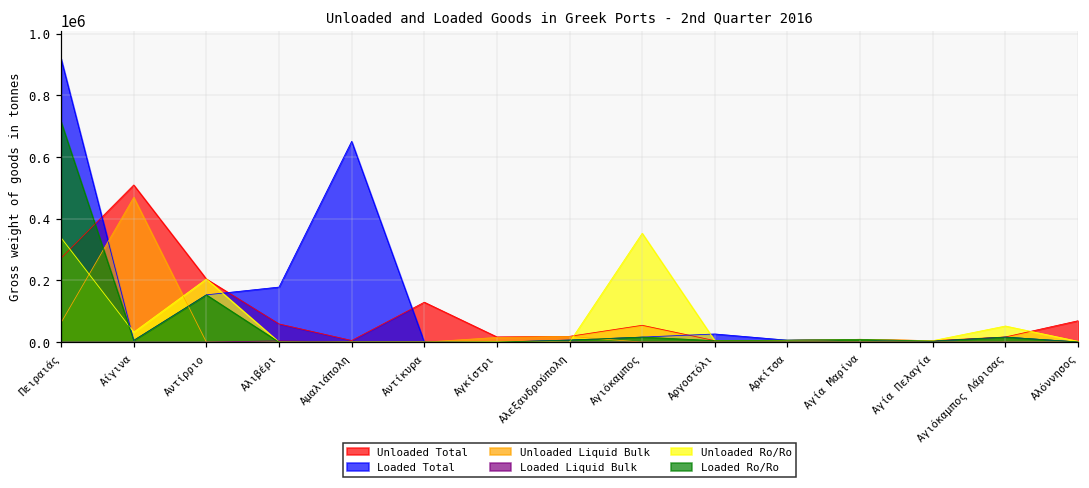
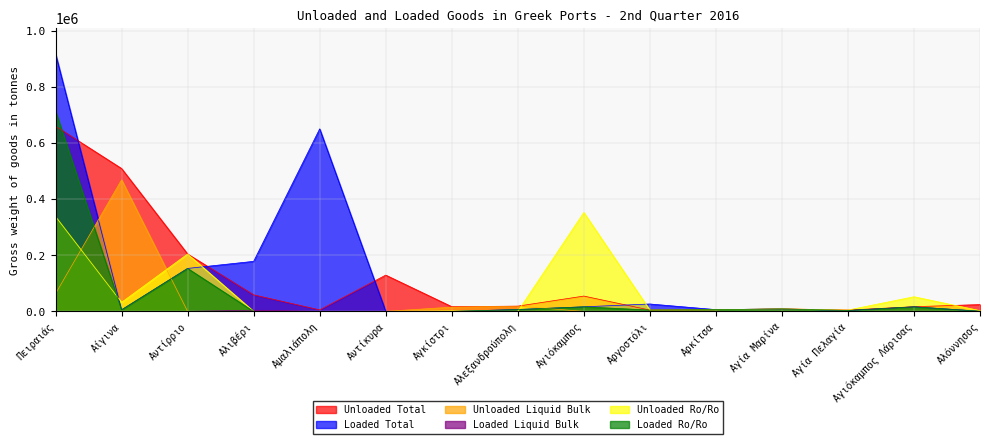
Unloaded Total, Πειραιάς: 270000 -> 660000
Unloaded Total, Αλόννησος: 70000 -> 20000
